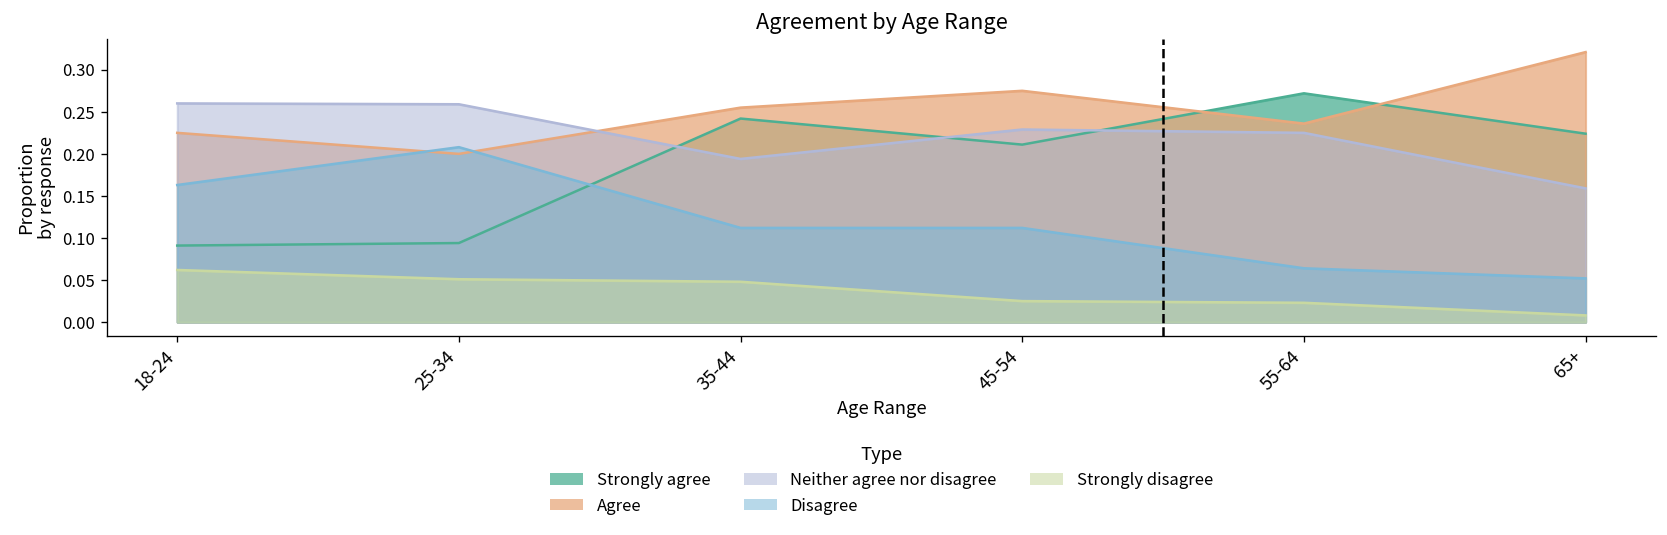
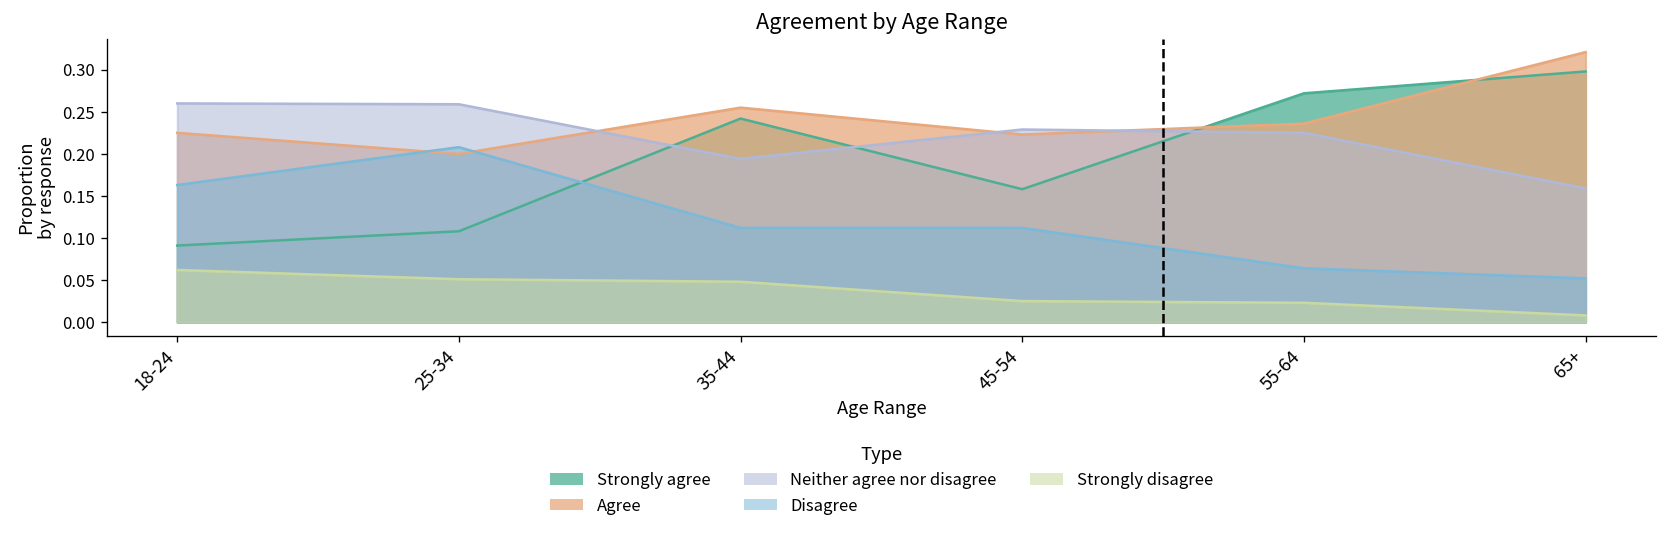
Strongly agree, 25-34: 0.09 -> 0.11
Strongly agree, 45-54: 0.21 -> 0.16
Agree, 45-54: 0.28 -> 0.22
Strongly agree, 65+: 0.22 -> 0.30
